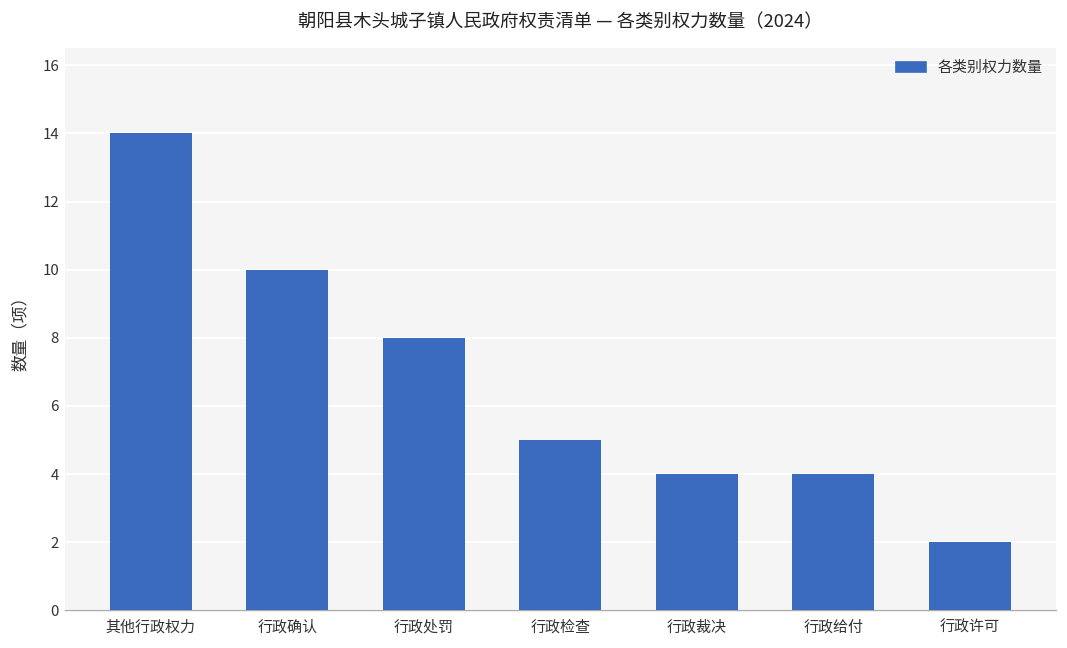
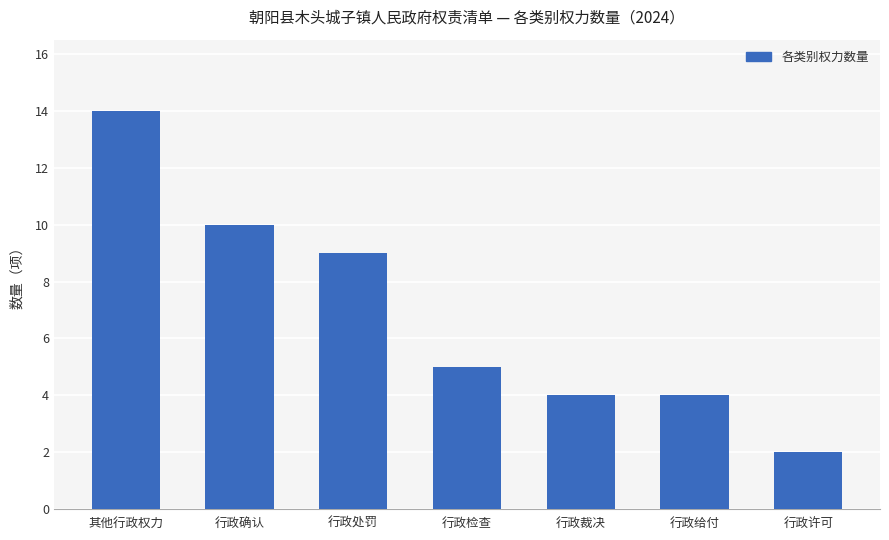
行政处罚: 8 -> 9
